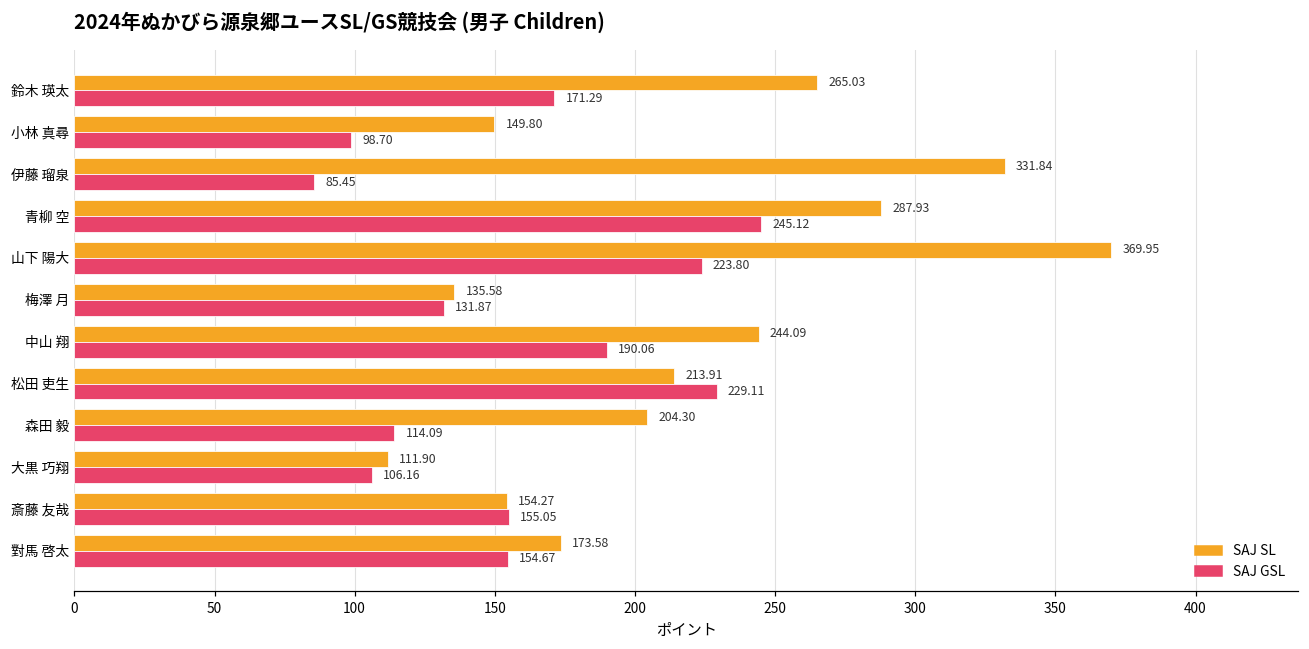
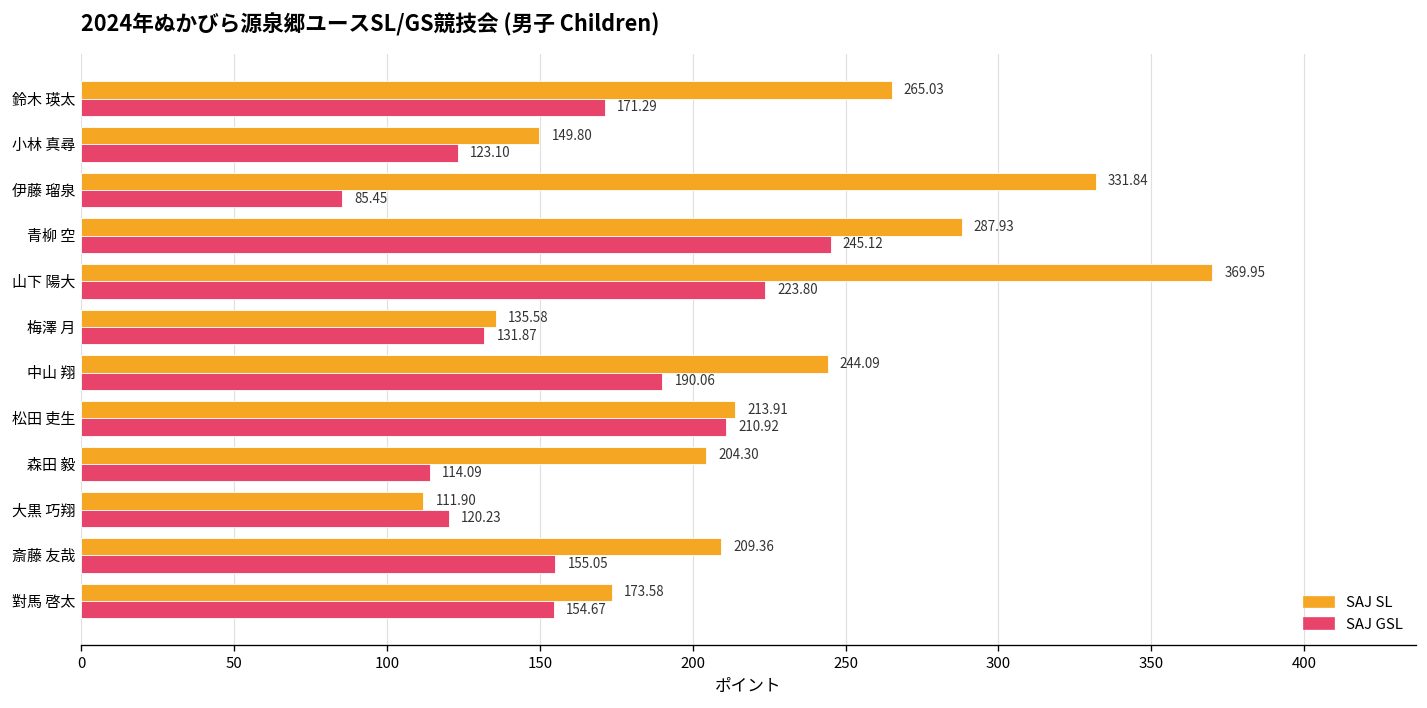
SAJ GSL, 小林 真尋: 98.70 -> 123.10
SAJ GSL, 松田 吏生: 229.11 -> 210.92
SAJ GSL, 大黒 巧翔: 106.16 -> 120.23
SAJ SL, 斎藤 友哉: 154.27 -> 209.36
